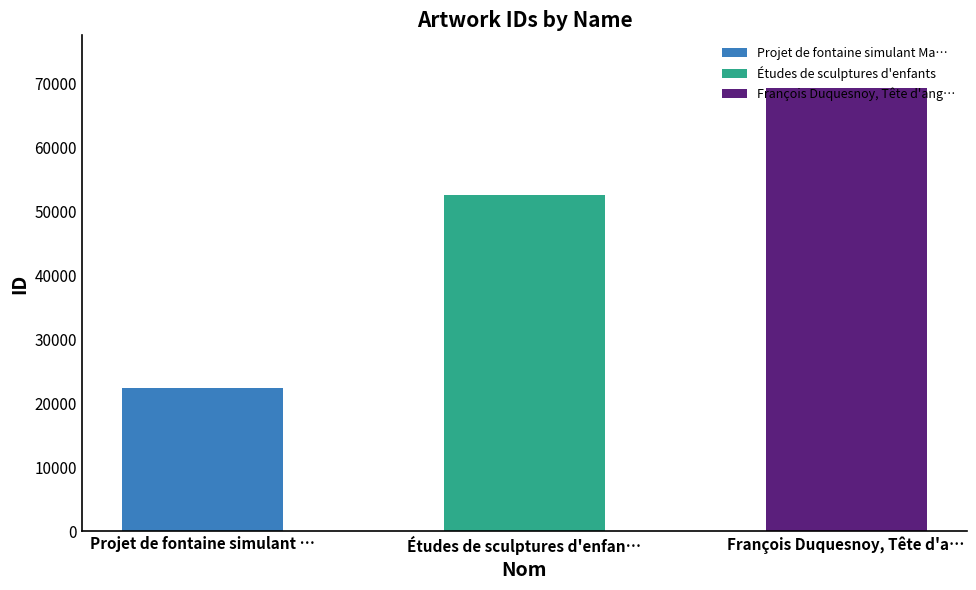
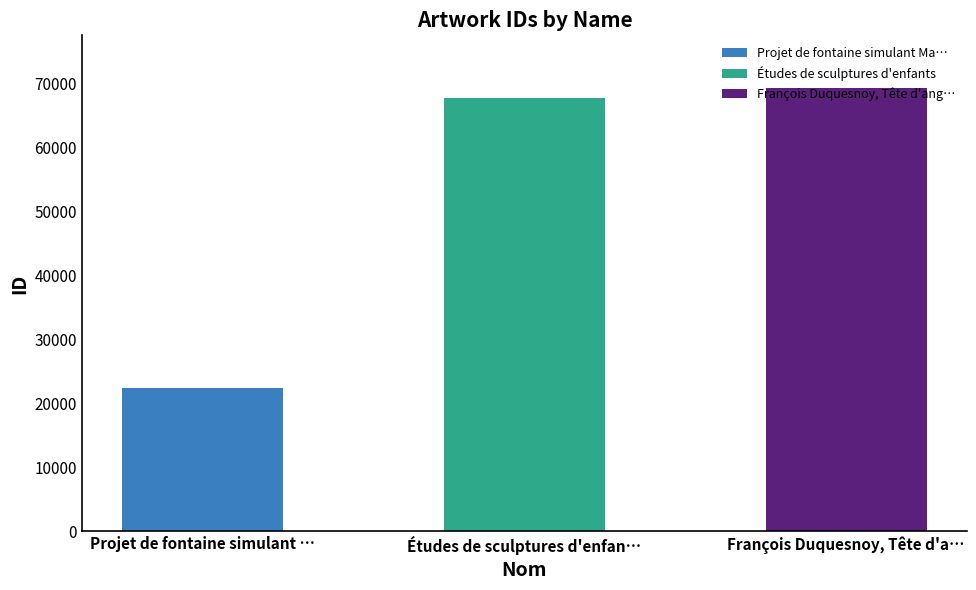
Études de sculptures d'enfan…: 53000 -> 68000
